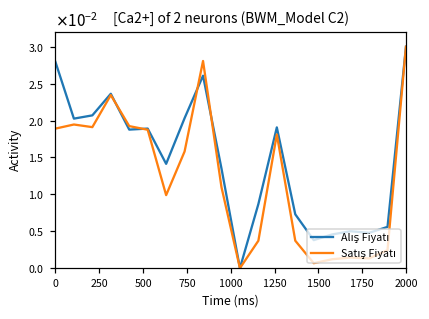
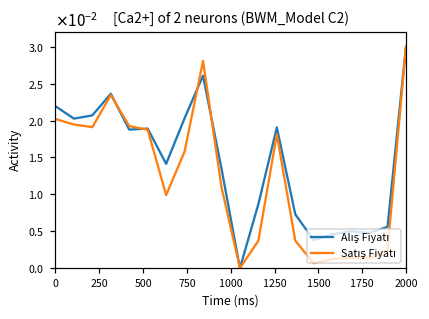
Alış Fiyatı, 0: 0.028 -> 0.022
Satış Fiyatı, 0: 0.019 -> 0.020
